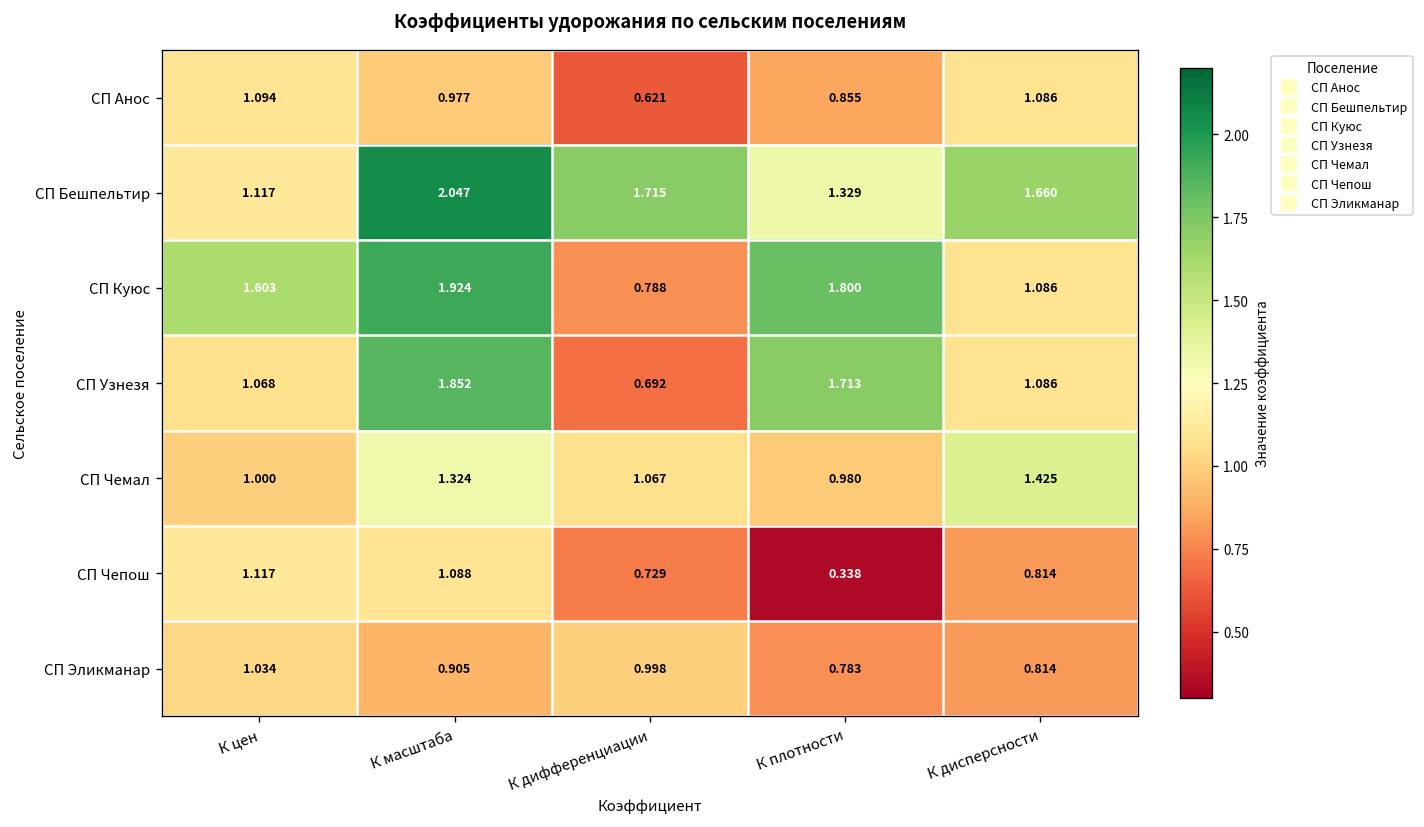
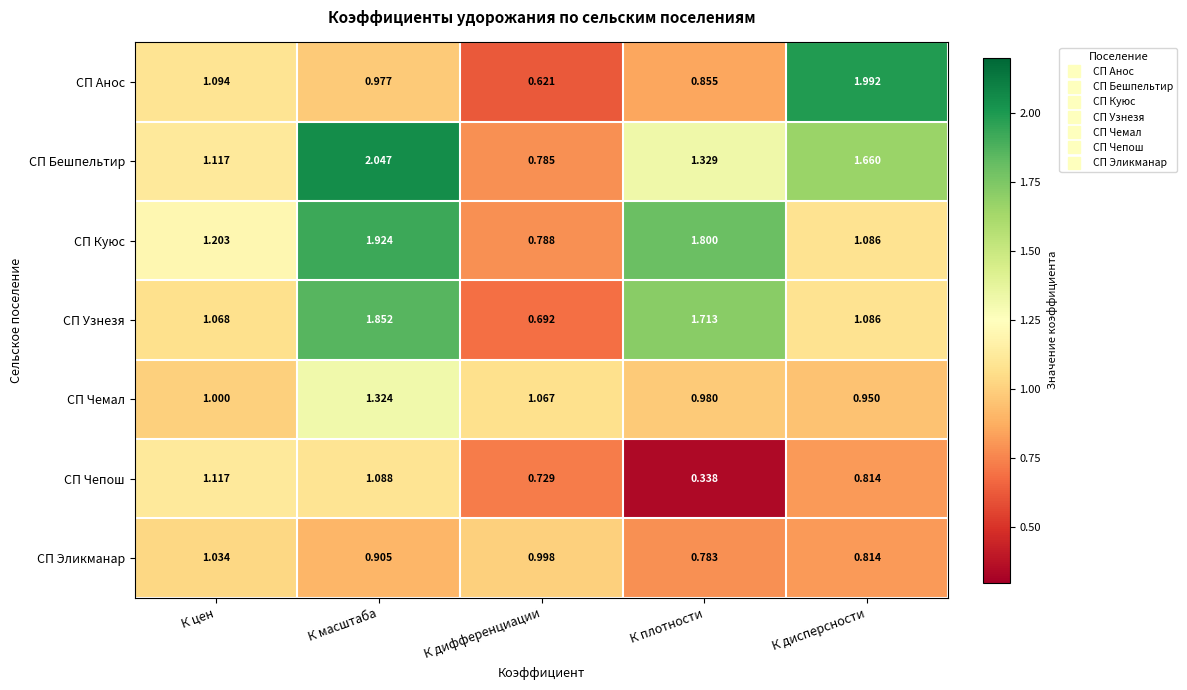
СП Анос, К дисперсности: 1.086 -> 1.992
СП Бешпельтир, К дифференциации: 1.715 -> 0.785
СП Куюс, К цен: 1.603 -> 1.203
СП Чемал, К дисперсности: 1.425 -> 0.950
